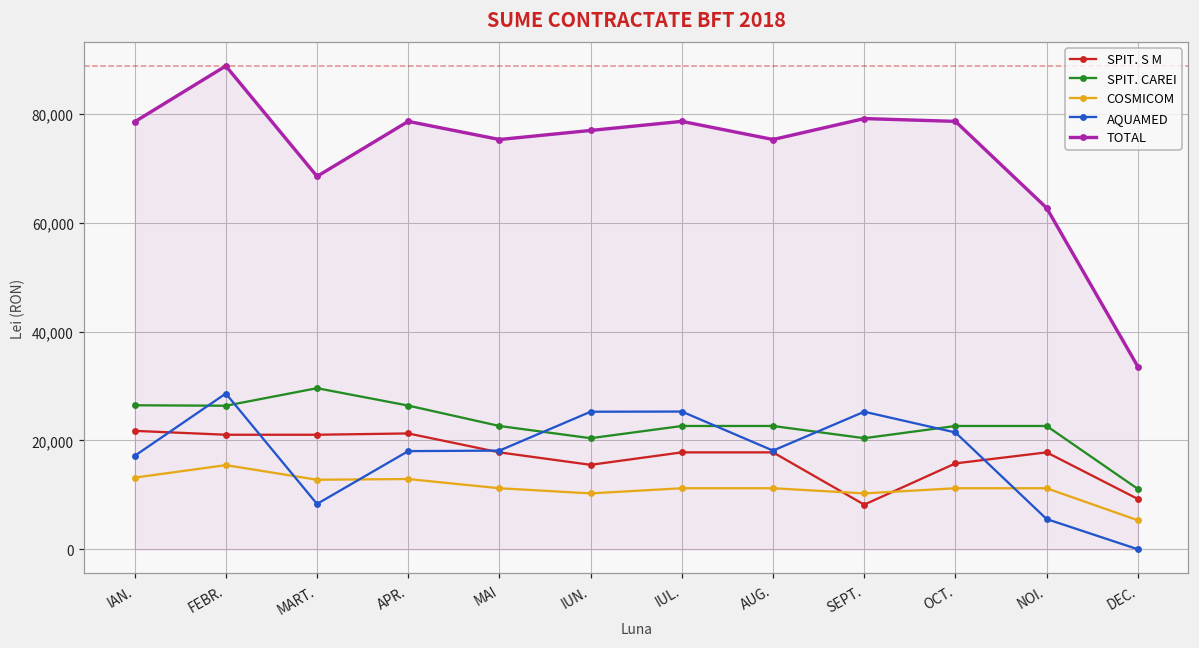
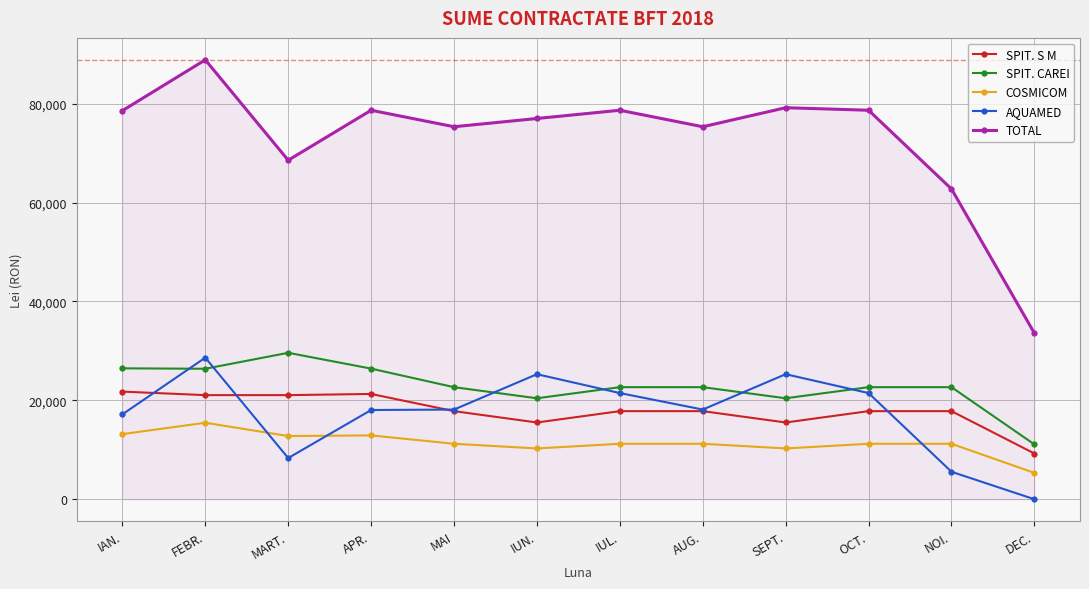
AQUAMED, IUL.: 25,000 -> 21,000
SPIT. S M, SEPT.: 8,000 -> 16,000
SPIT. S M, OCT.: 16,000 -> 18,000
